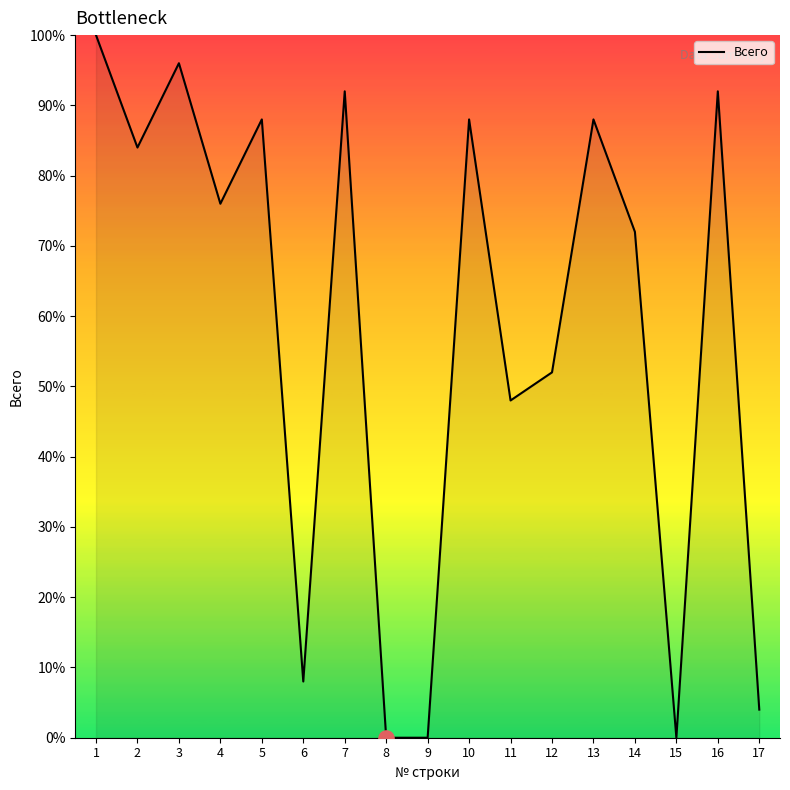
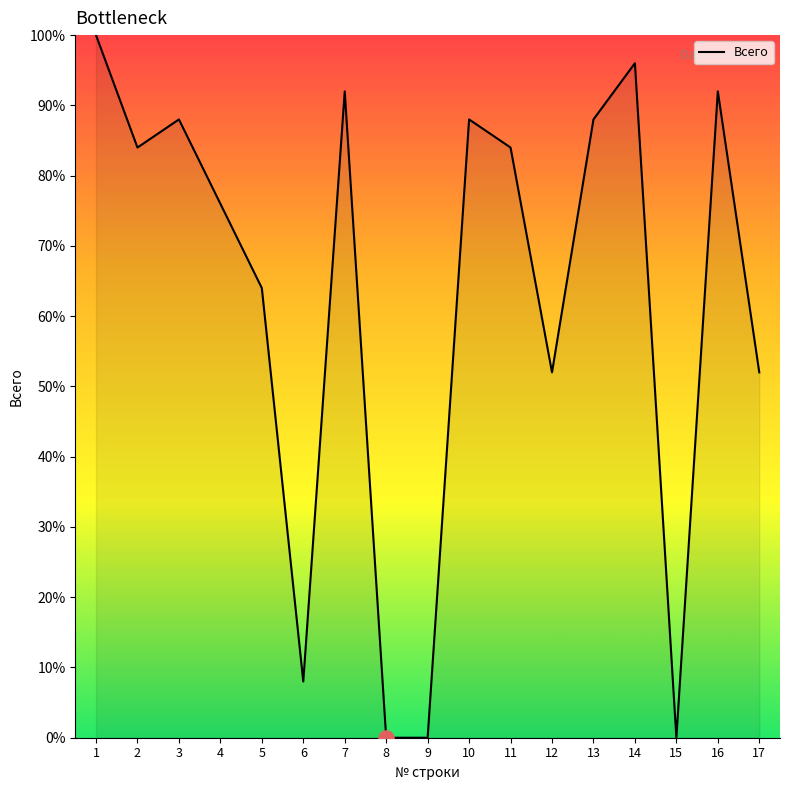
Всего, 3: 96% -> 88%
Всего, 5: 88% -> 64%
Всего, 11: 48% -> 84%
Всего, 14: 72% -> 96%
Всего, 17: 4% -> 52%
